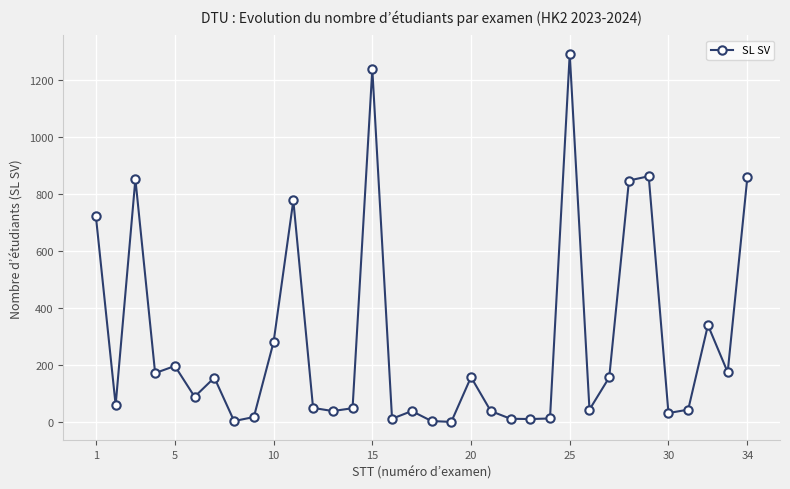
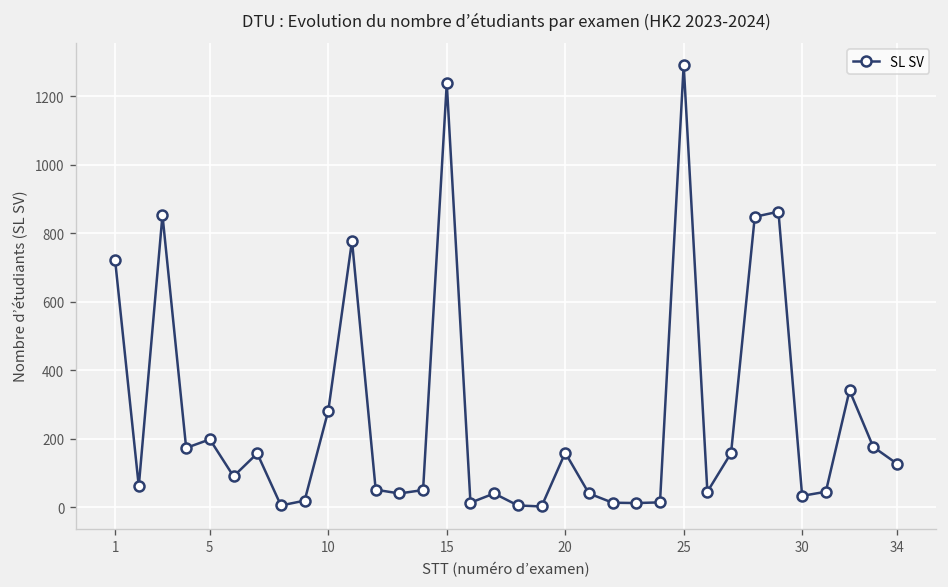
34: 860 -> 130
